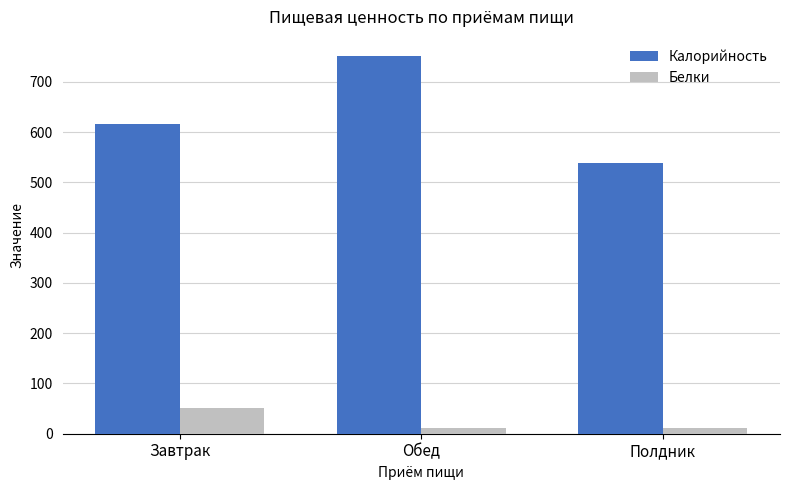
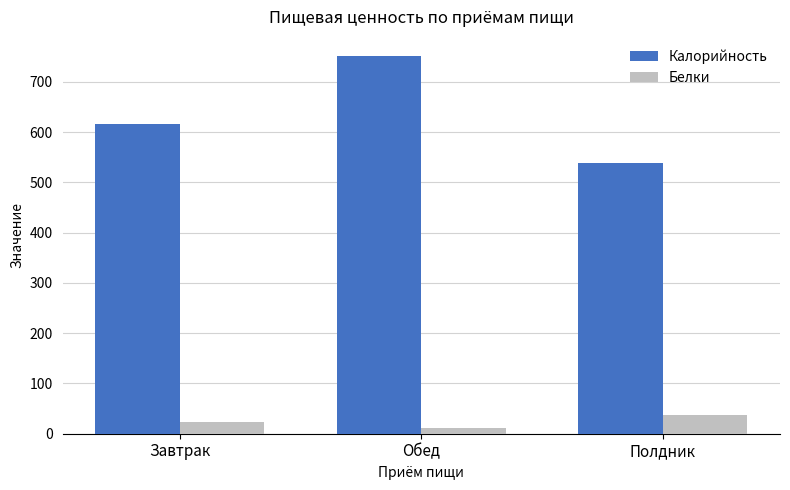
Белки, Завтрак: 50 -> 20
Белки, Полдник: 10 -> 40
